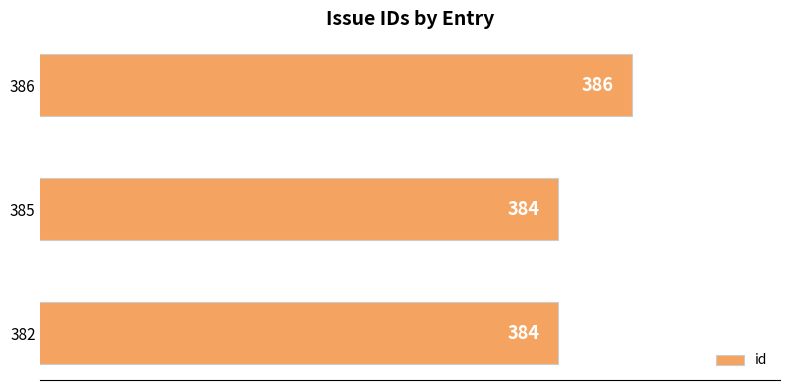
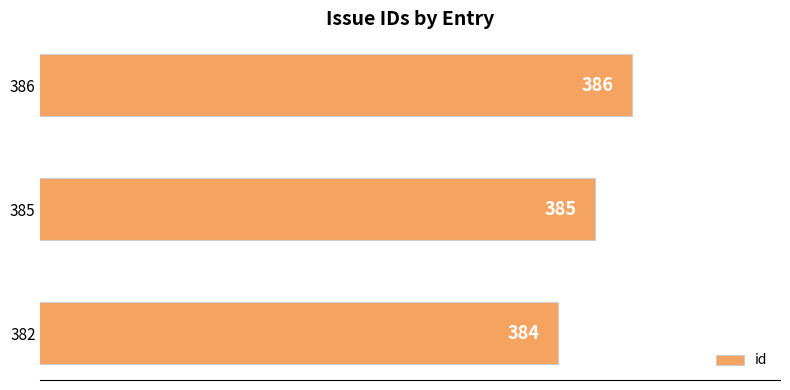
385: 384 -> 385
